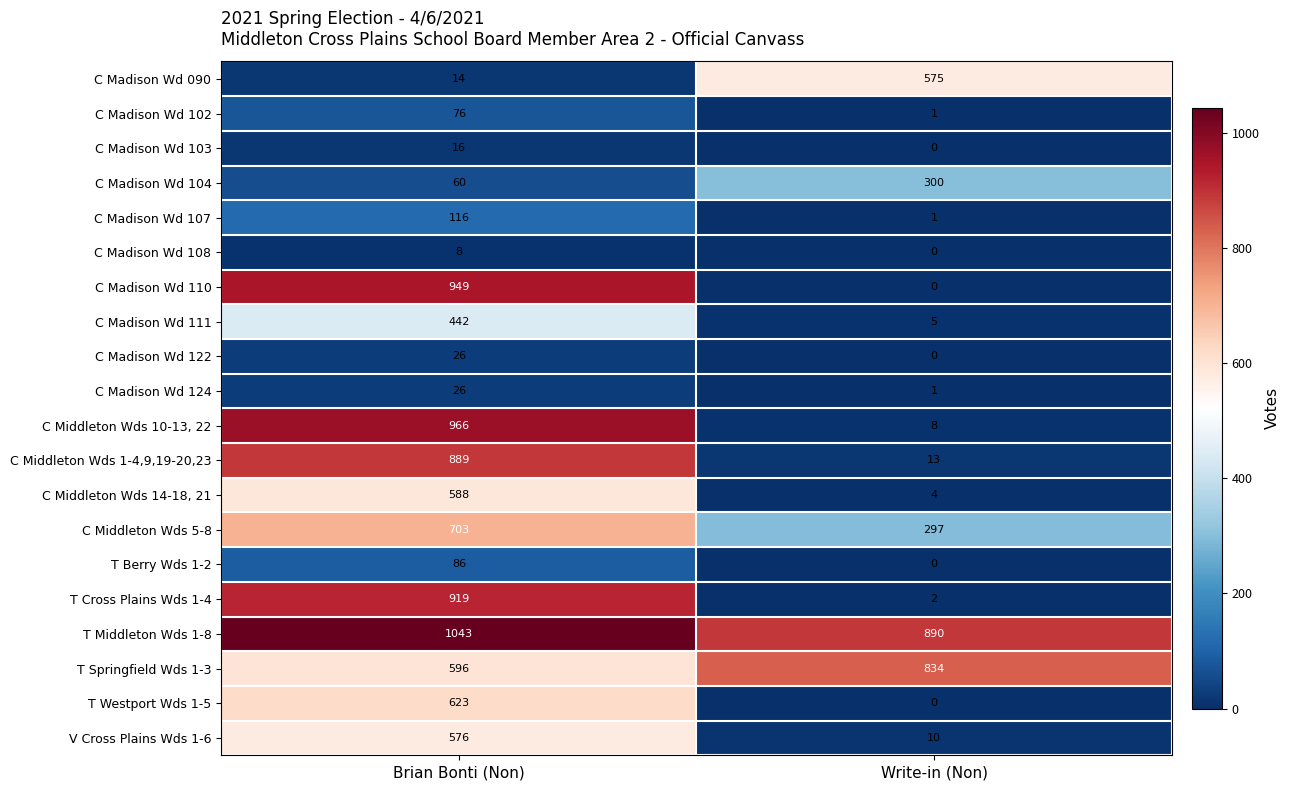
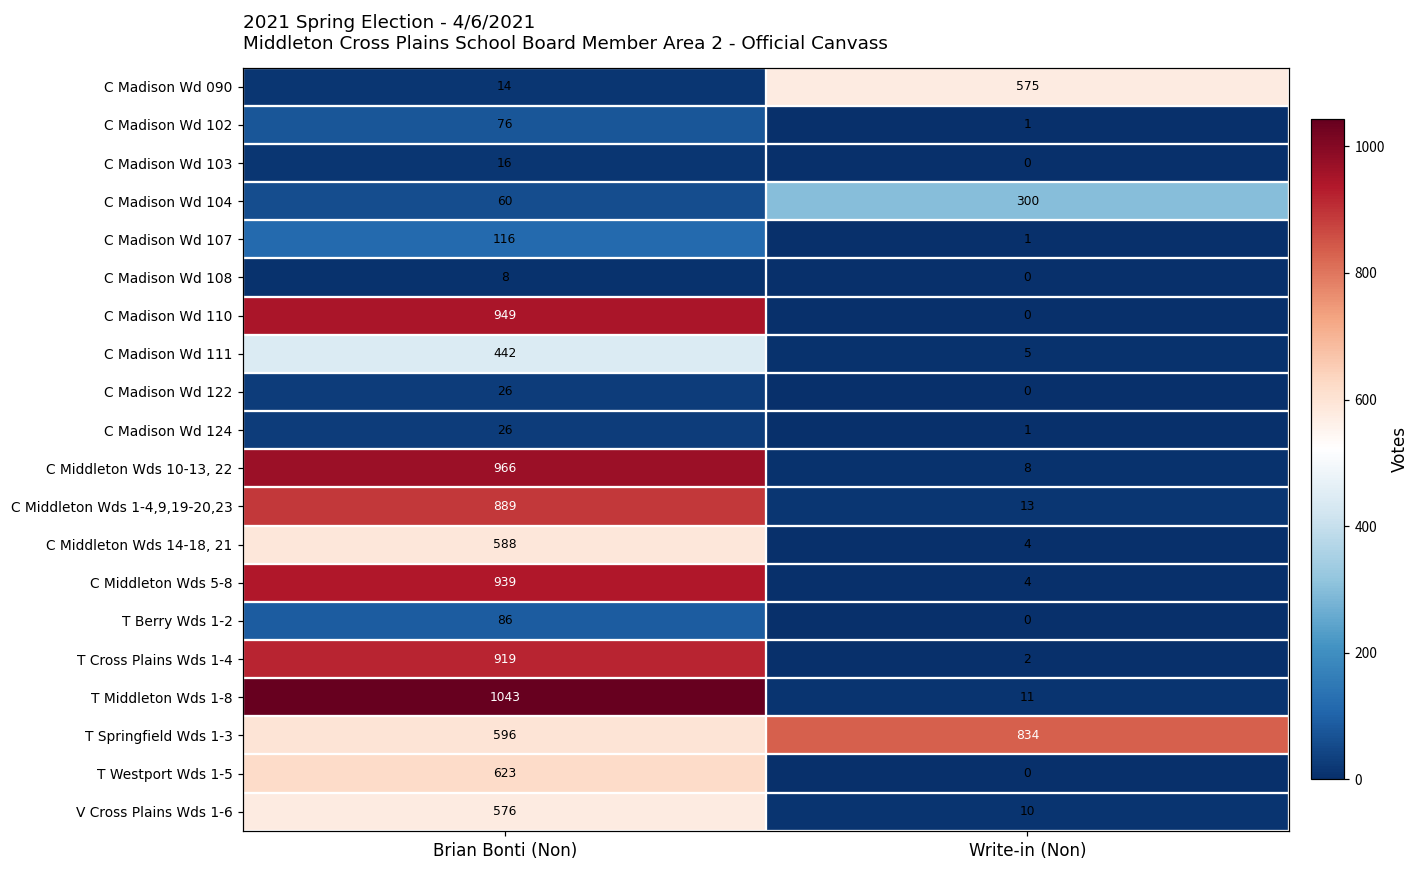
C Middleton Wds 5-8, Brian Bonti (Non): 703 -> 939
C Middleton Wds 5-8, Write-in (Non): 297 -> 4
T Middleton Wds 1-8, Write-in (Non): 890 -> 11
